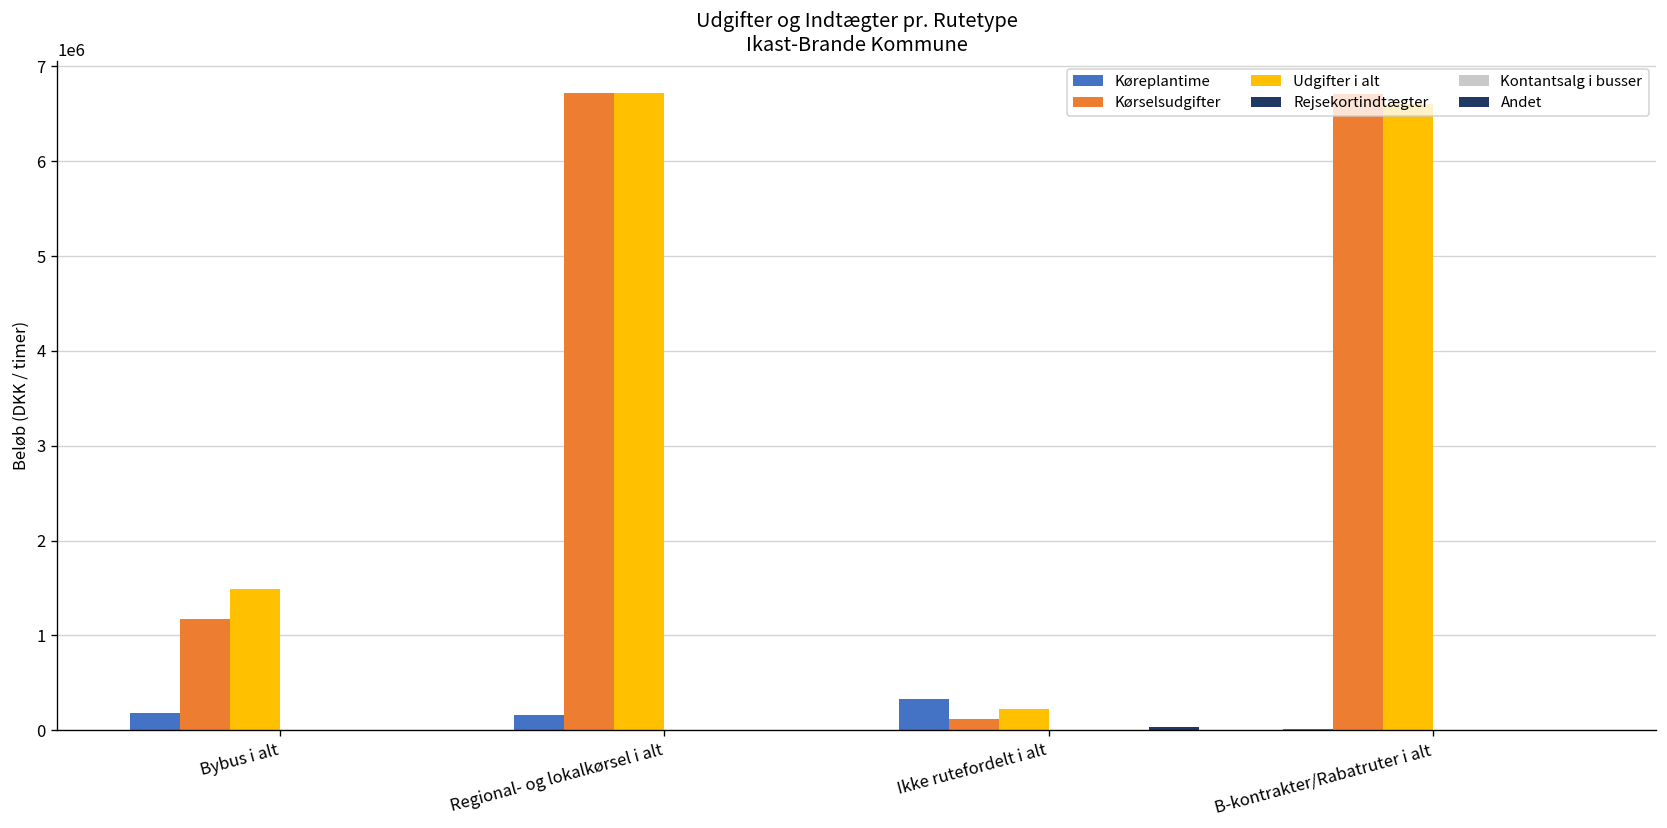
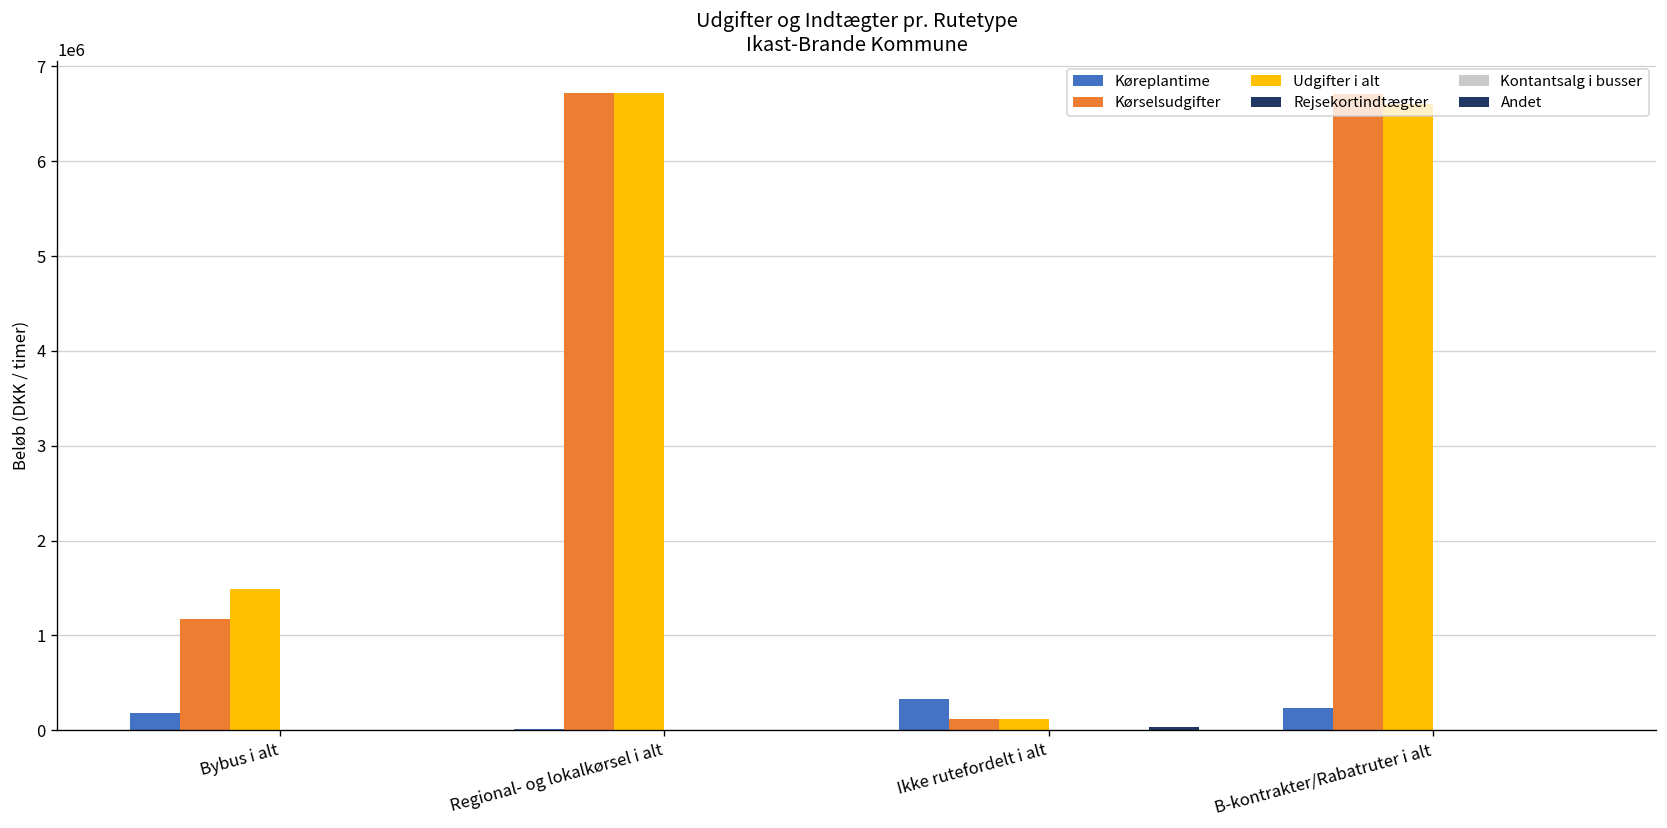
Køreplantime, Regional- og lokalkørsel i alt: 200000 -> 0
Udgifter i alt, Ikke rutefordelt i alt: 200000 -> 100000
Køreplantime, B-kontrakter/Rabatruter i alt: 0 -> 200000
